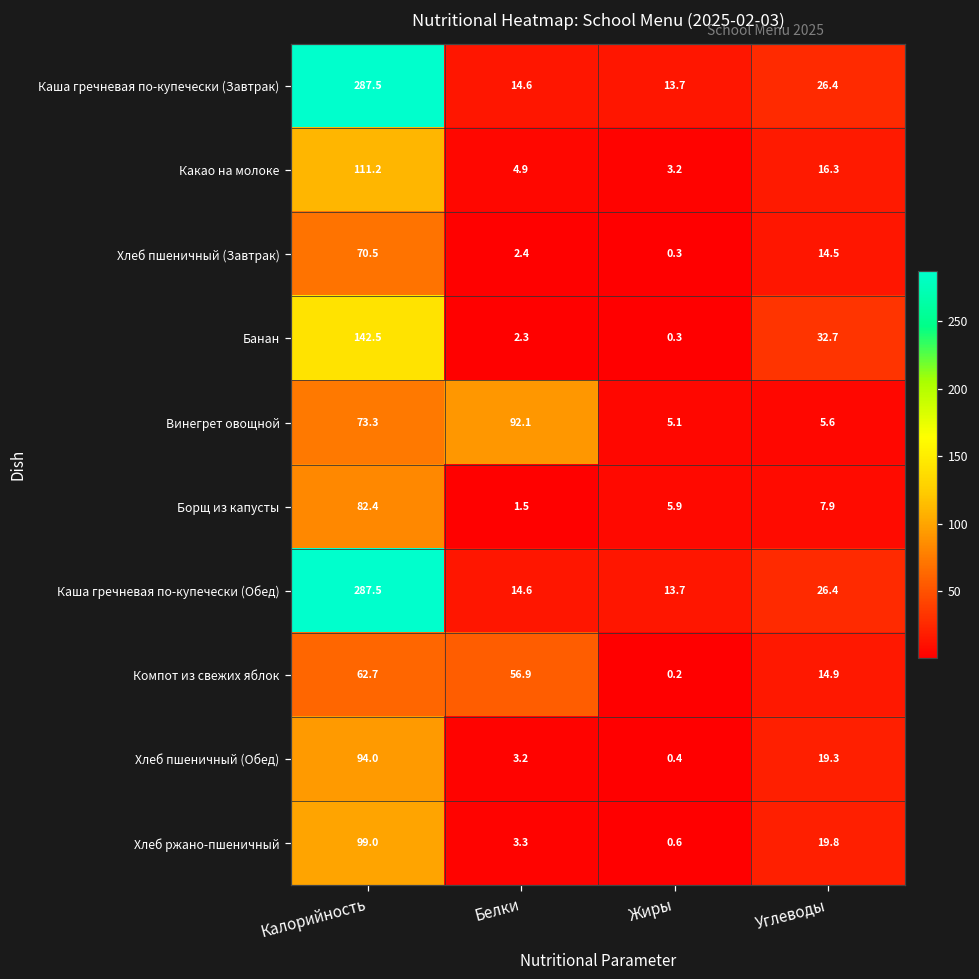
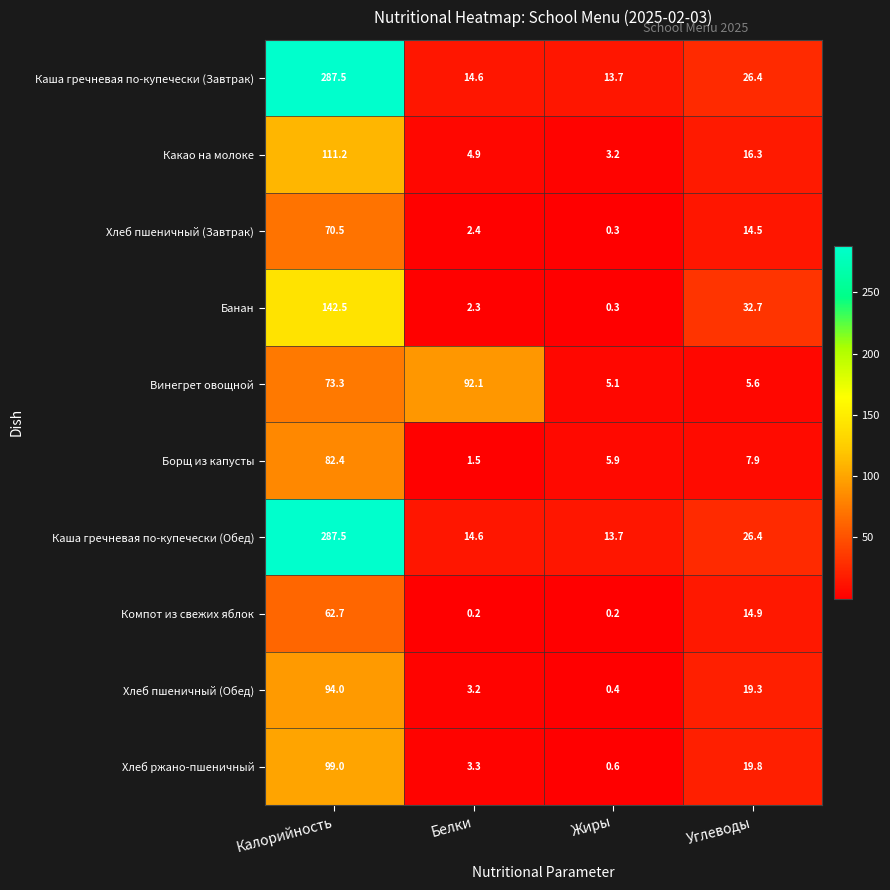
Компот из свежих яблок, Белки: 56.9 -> 0.2
